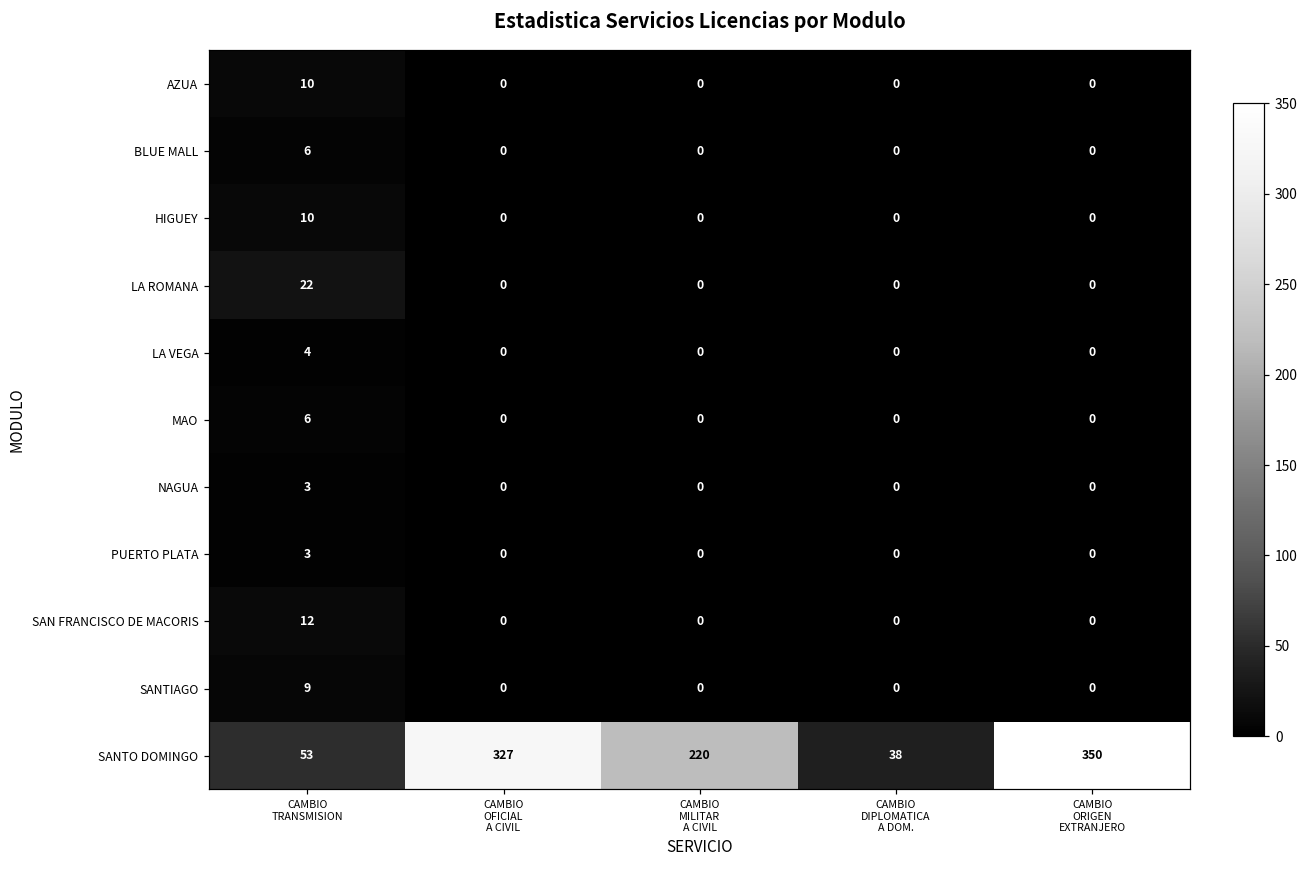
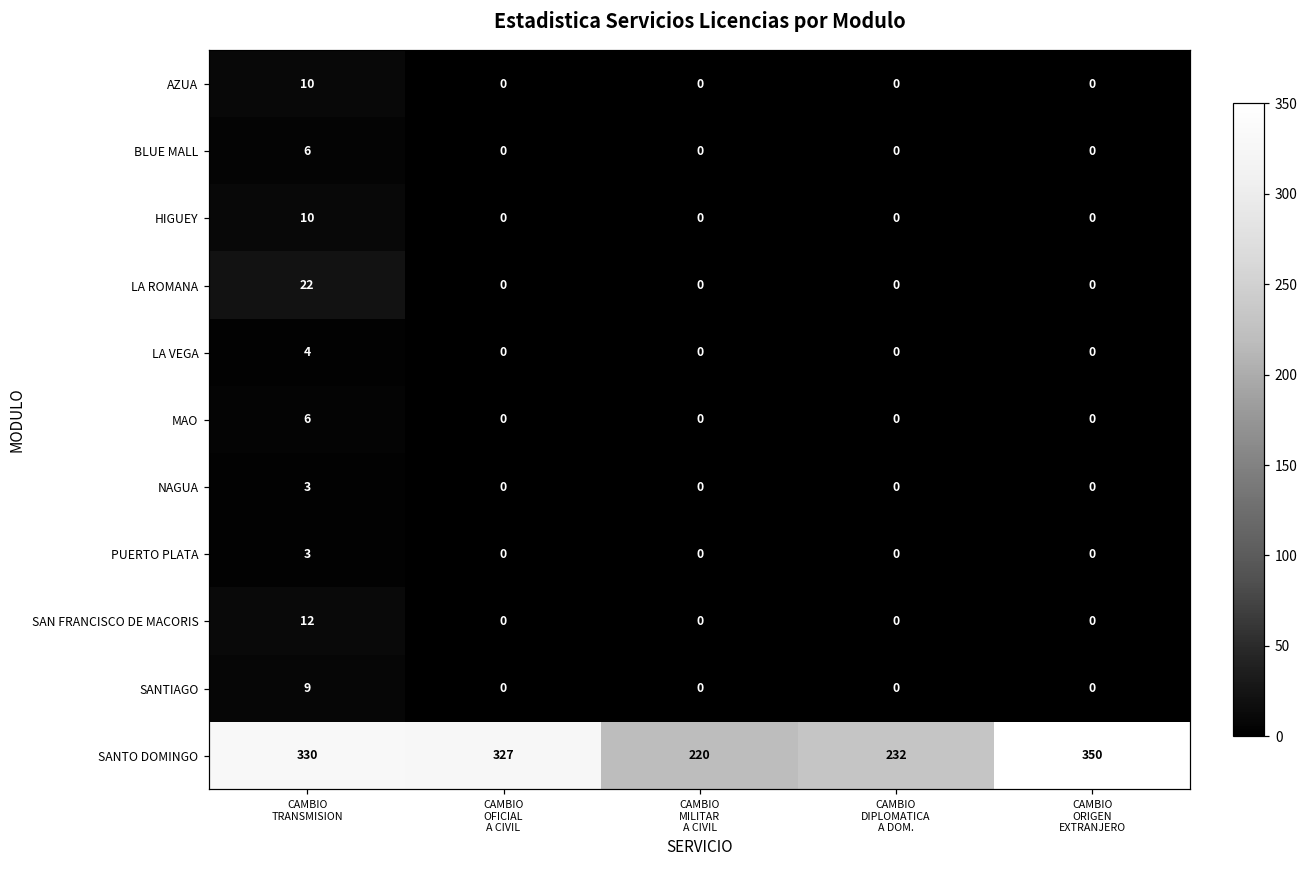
SANTO DOMINGO, CAMBIO TRANSMISION: 53 -> 330
SANTO DOMINGO, CAMBIO DIPLOMATICA A DOM.: 38 -> 232
